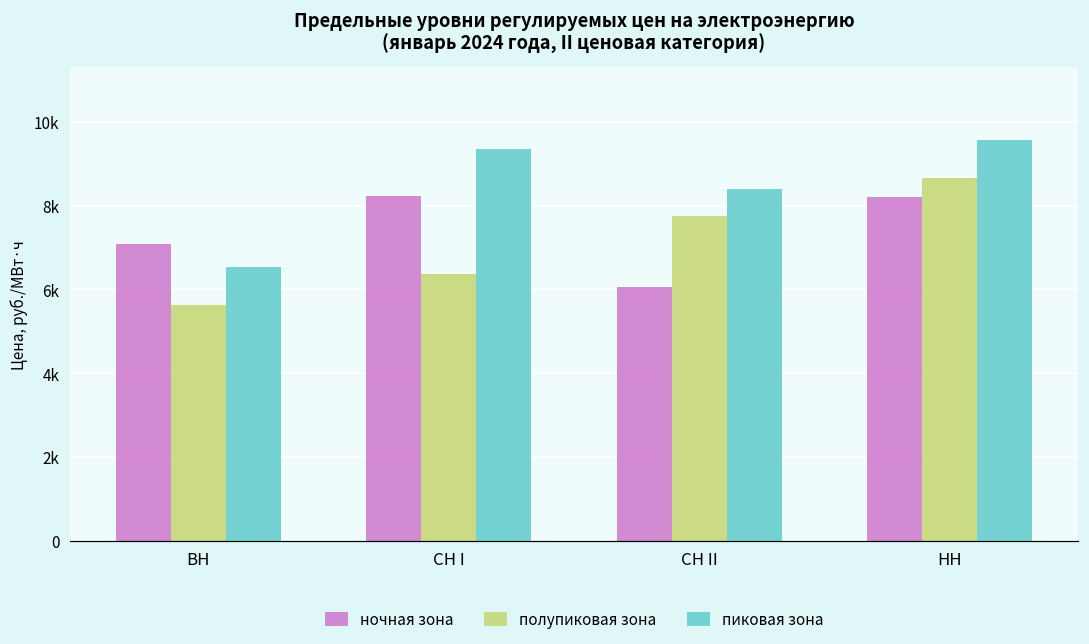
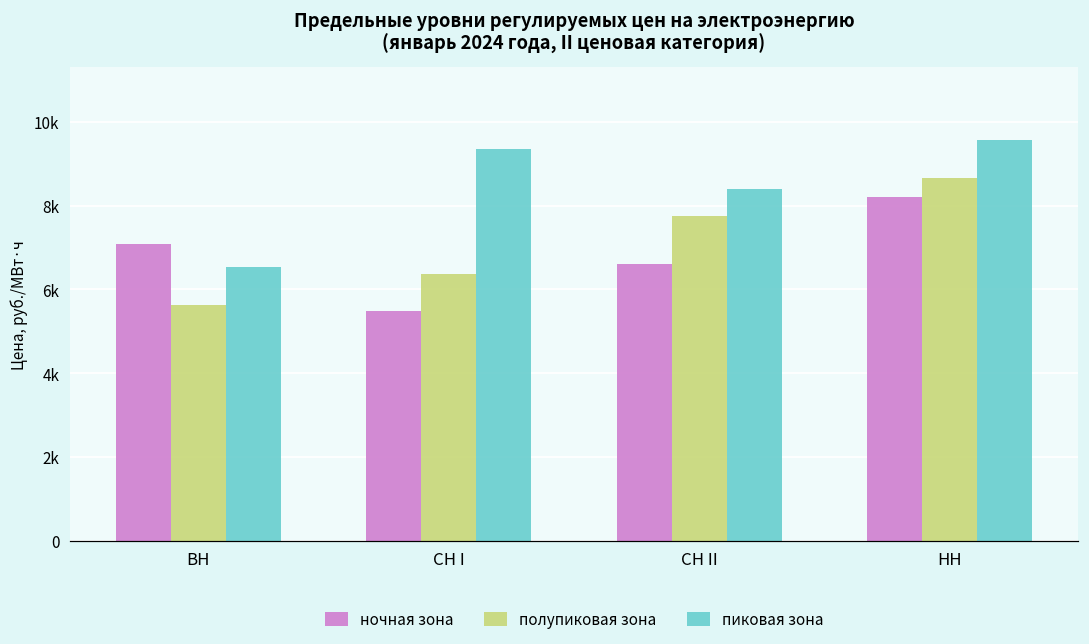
ночная зона, СН I: 8200 -> 5500
ночная зона, СН II: 6100 -> 6600
